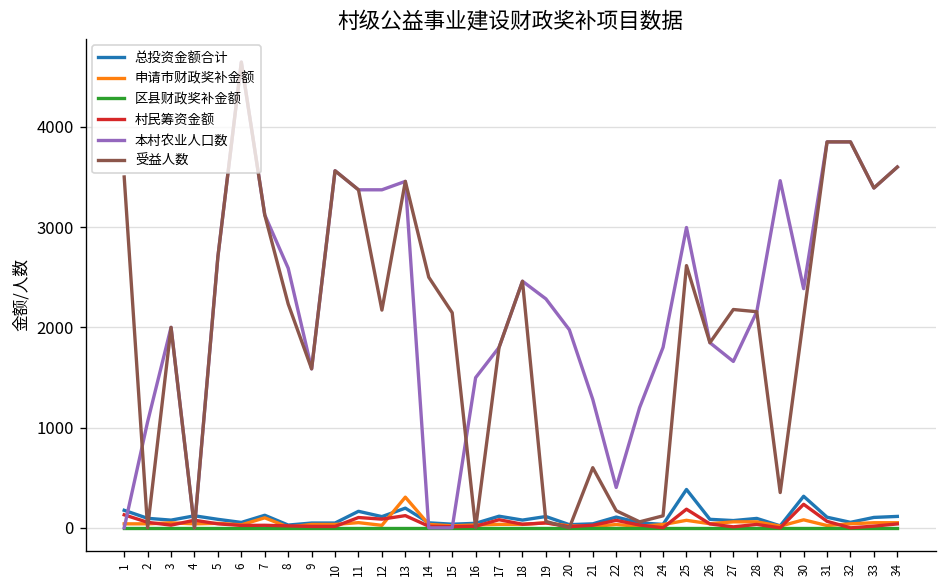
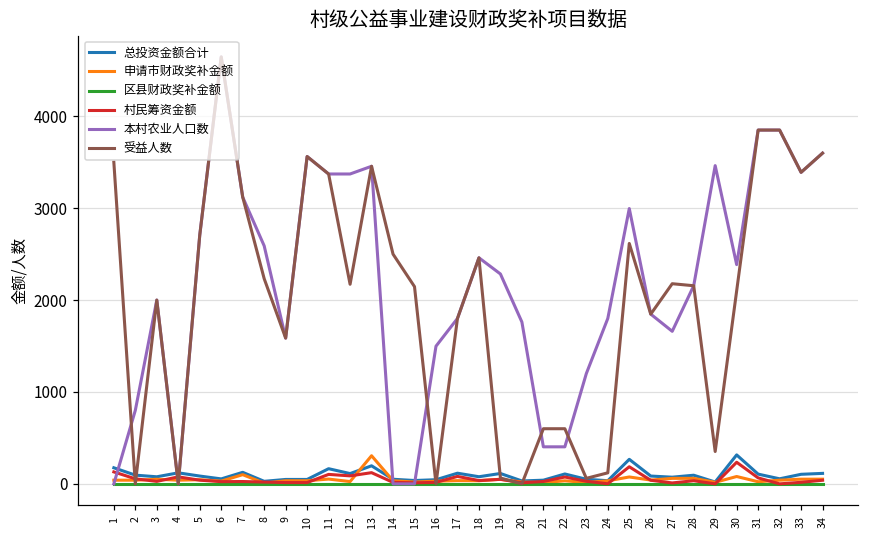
本村农业人口数, 2: 1100 -> 800
本村农业人口数, 20: 2000 -> 1800
本村农业人口数, 21: 1300 -> 400
受益人数, 22: 200 -> 600
总投资金额合计, 25: 400 -> 300
